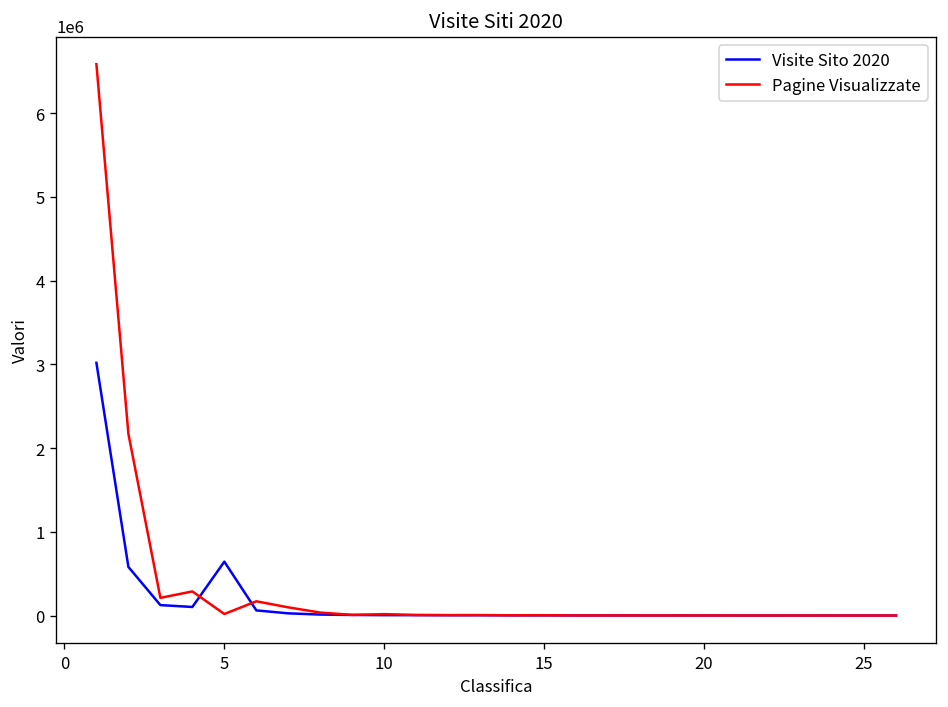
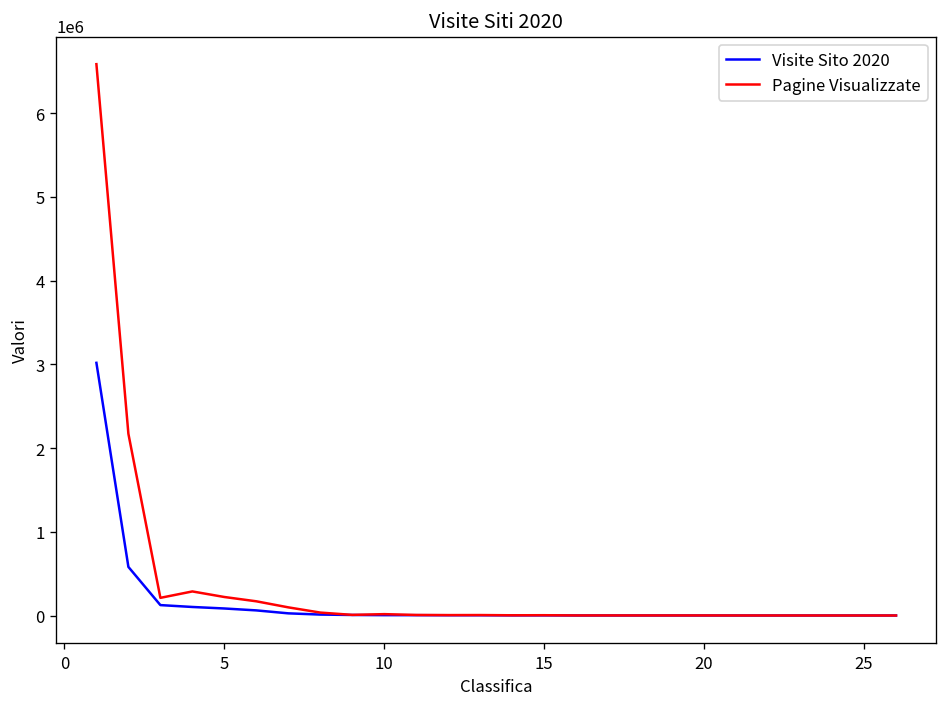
Visite Sito 2020, 5: 600000 -> 100000
Pagine Visualizzate, 5: 0 -> 200000
